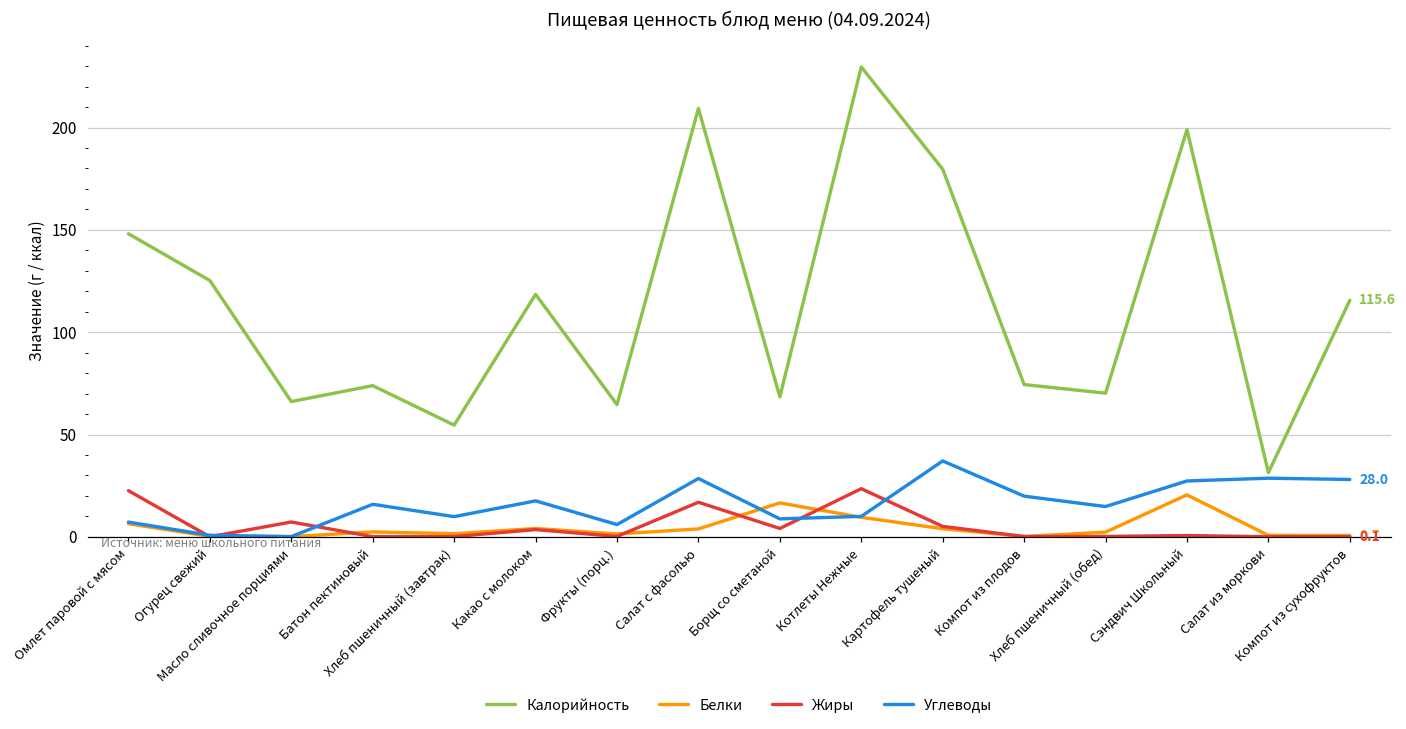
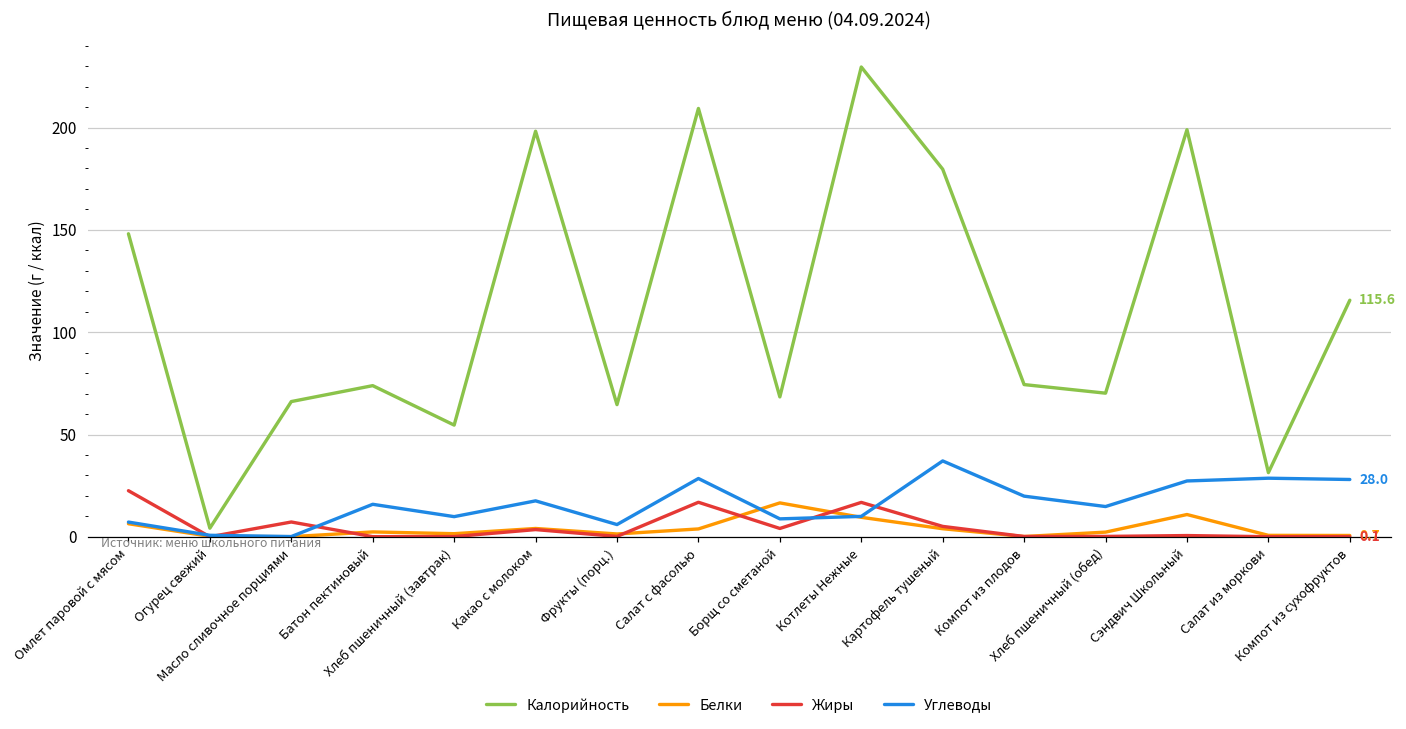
Калорийность, Огурец свежий: 125 -> 4
Калорийность, Какао с молоком: 119 -> 198
Жиры, Котлеты Нежные: 24 -> 17
Белки, Сэндвич Школьный: 21 -> 11
